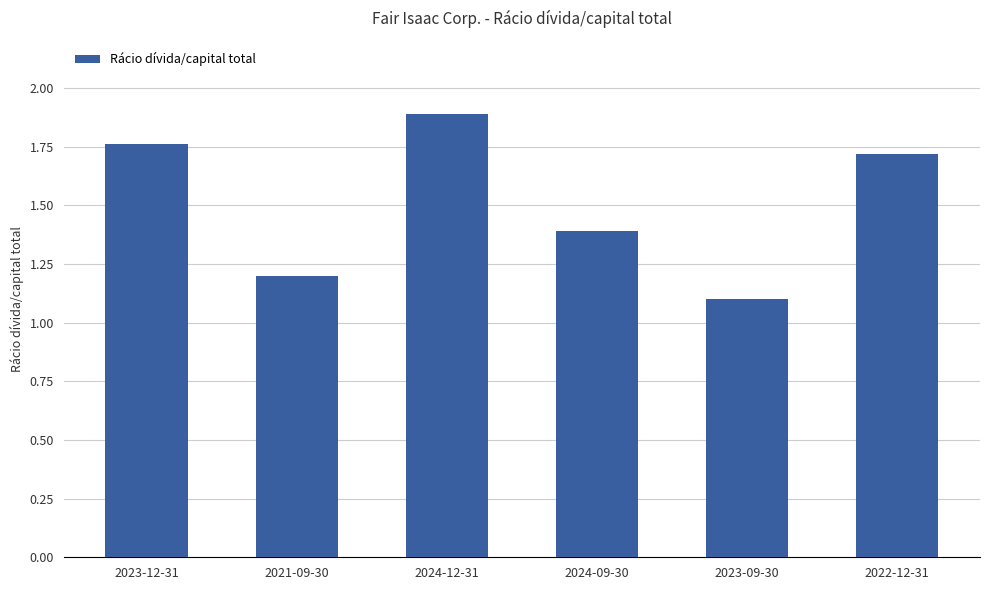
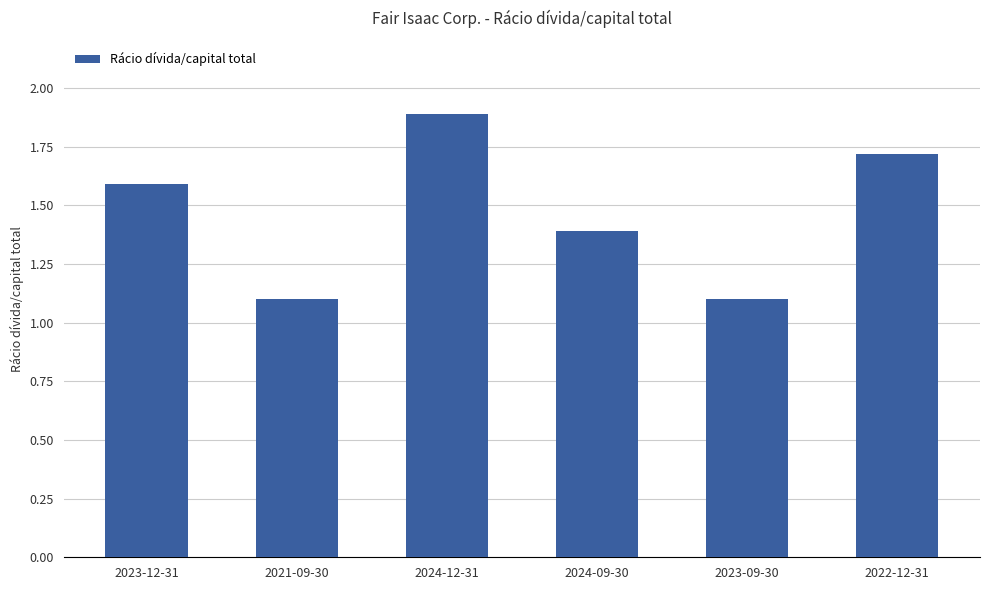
2023-12-31: 1.76 -> 1.59
2021-09-30: 1.2 -> 1.1
